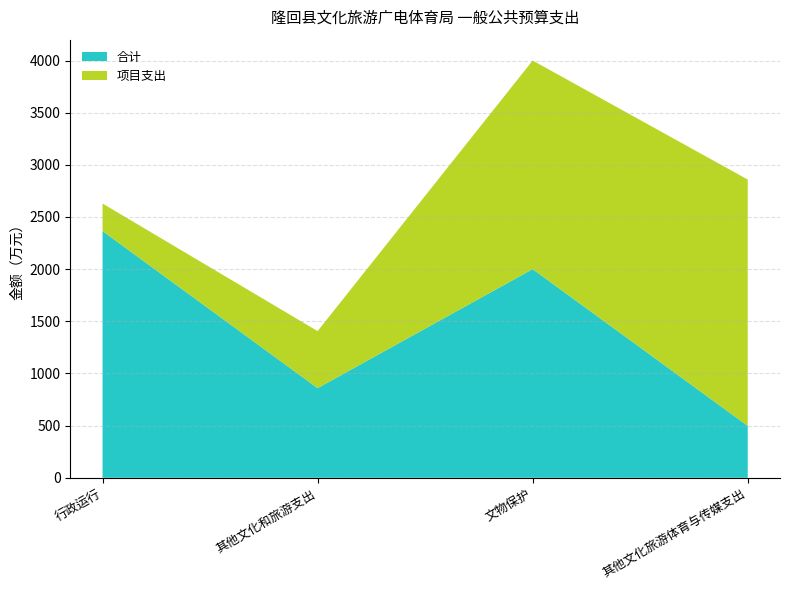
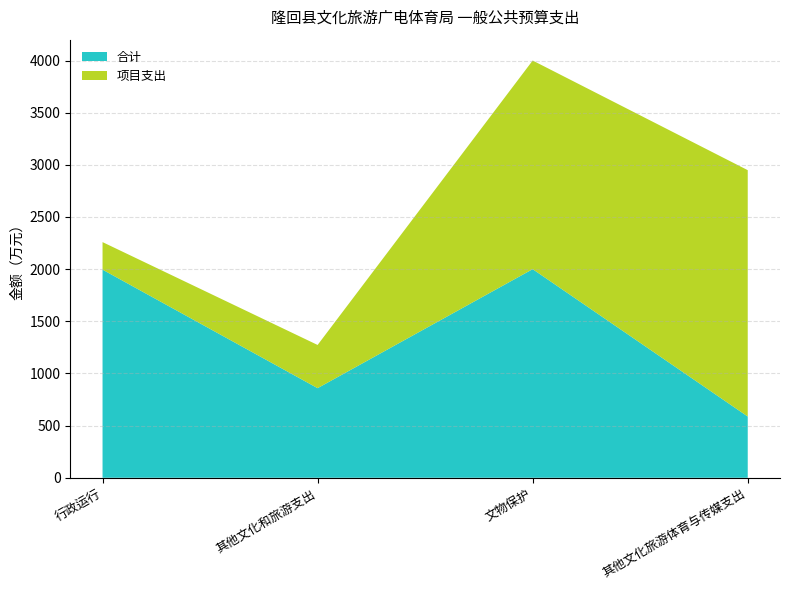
合计, 行政运行: 2370 -> 2000
项目支出, 其他文化和旅游支出: 550 -> 410
合计, 其他文化旅游体育与传媒支出: 500 -> 590
